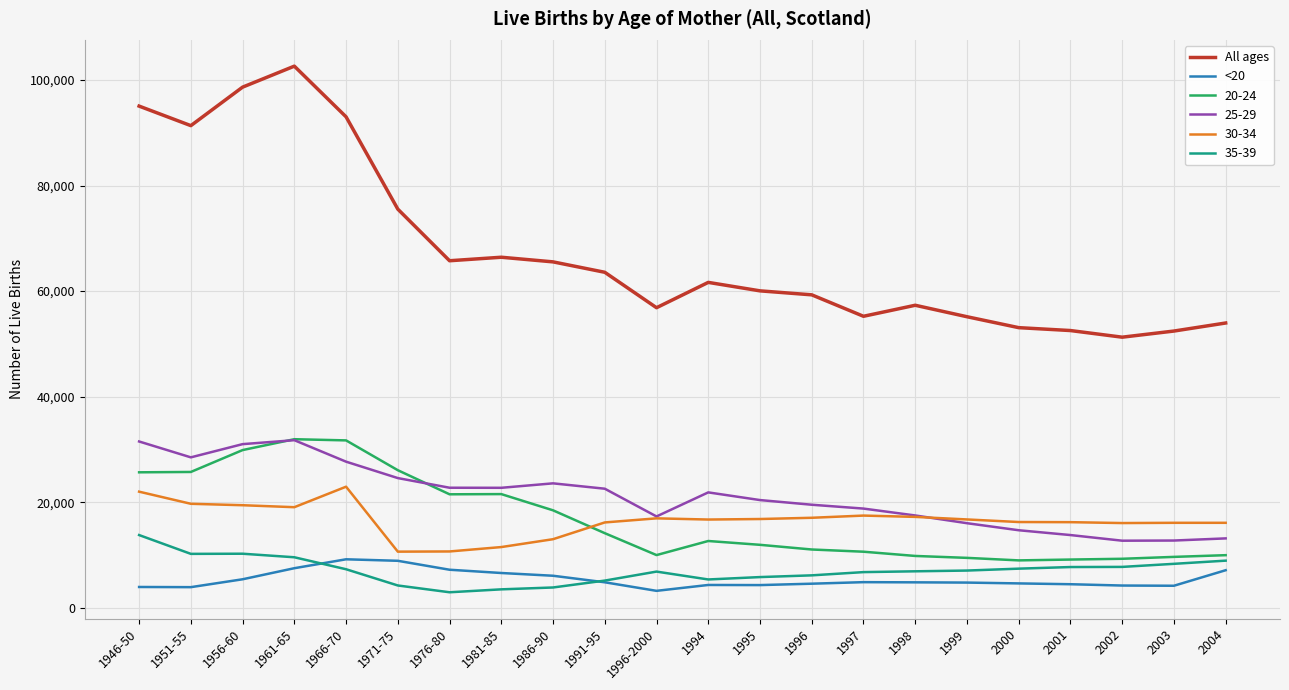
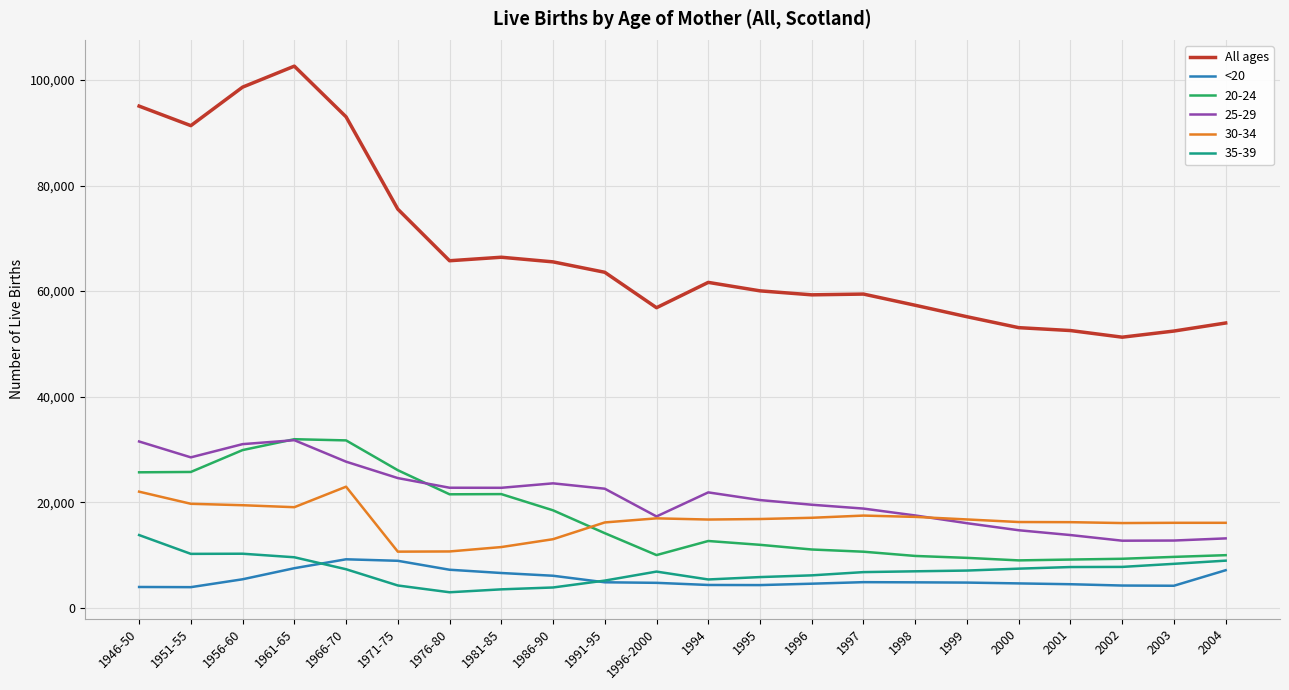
<20, 1996-2000: 3,000 -> 5,000
All ages, 1997: 55,000 -> 59,000
